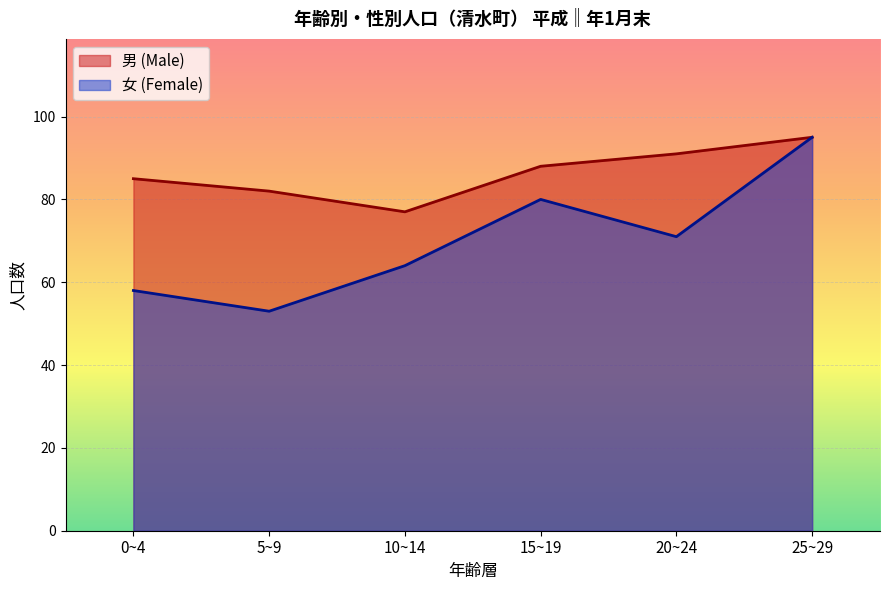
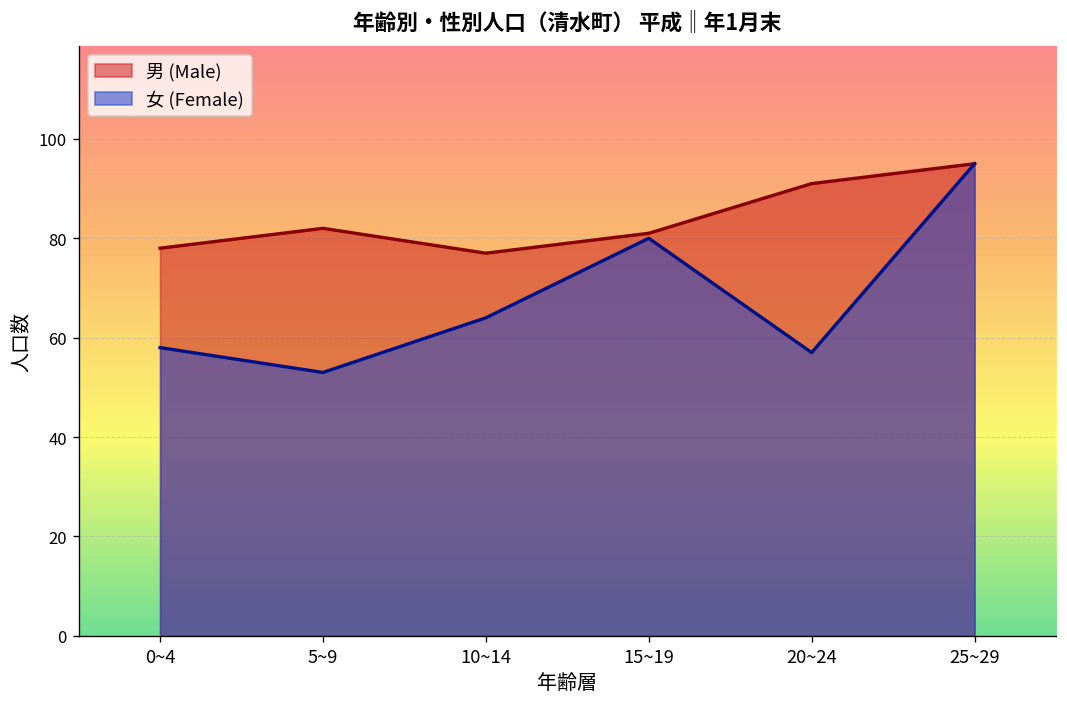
男 (Male), 0~4: 85 -> 78
男 (Male), 15~19: 88 -> 81
女 (Female), 20~24: 71 -> 57
